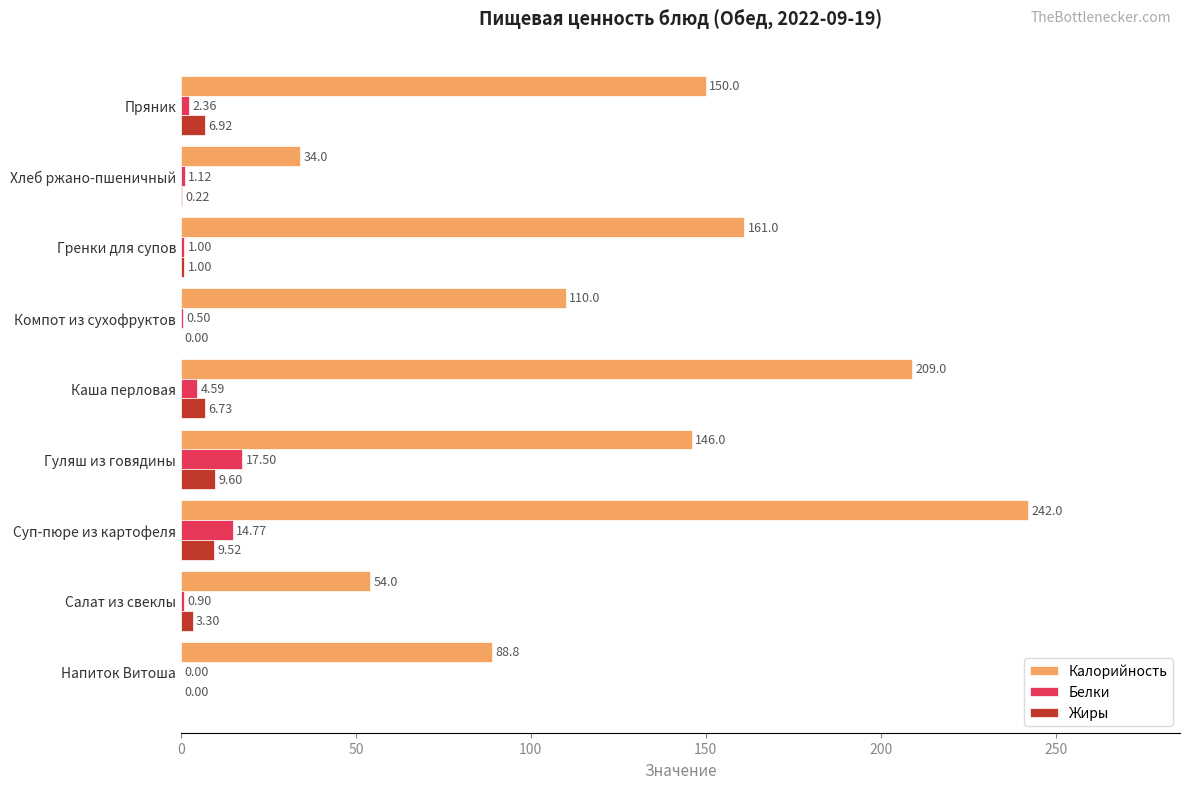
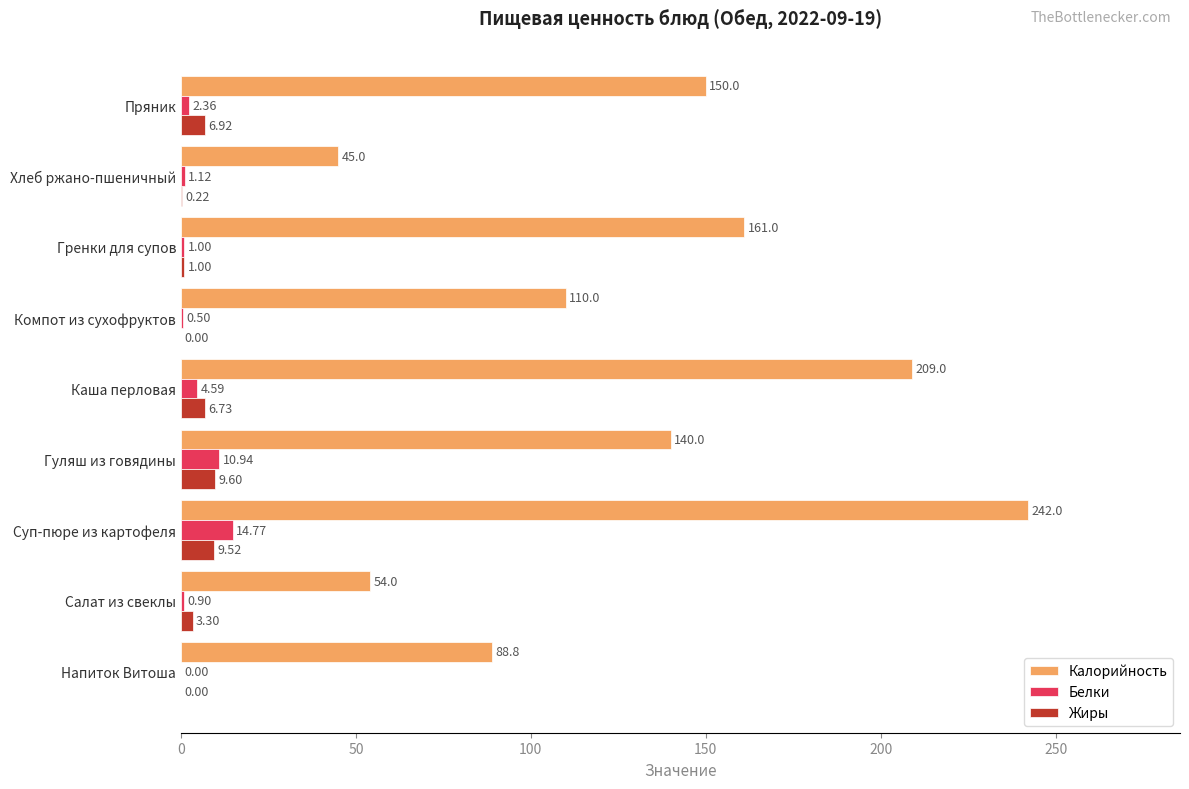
Калорийность, Хлеб ржано-пшеничный: 34.0 -> 45.0
Калорийность, Гуляш из говядины: 146.0 -> 140.0
Белки, Гуляш из говядины: 17.50 -> 10.94
